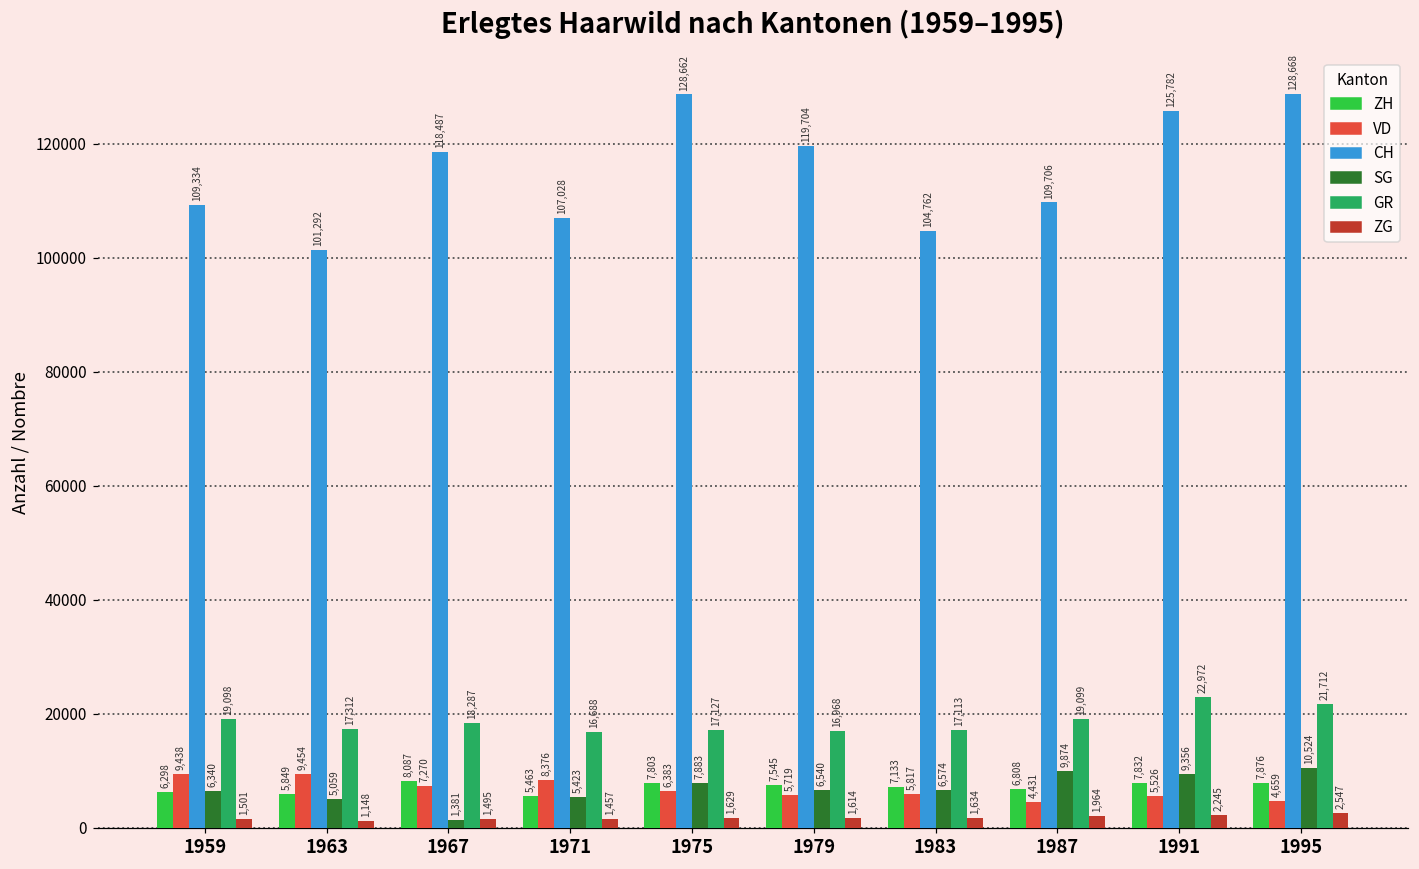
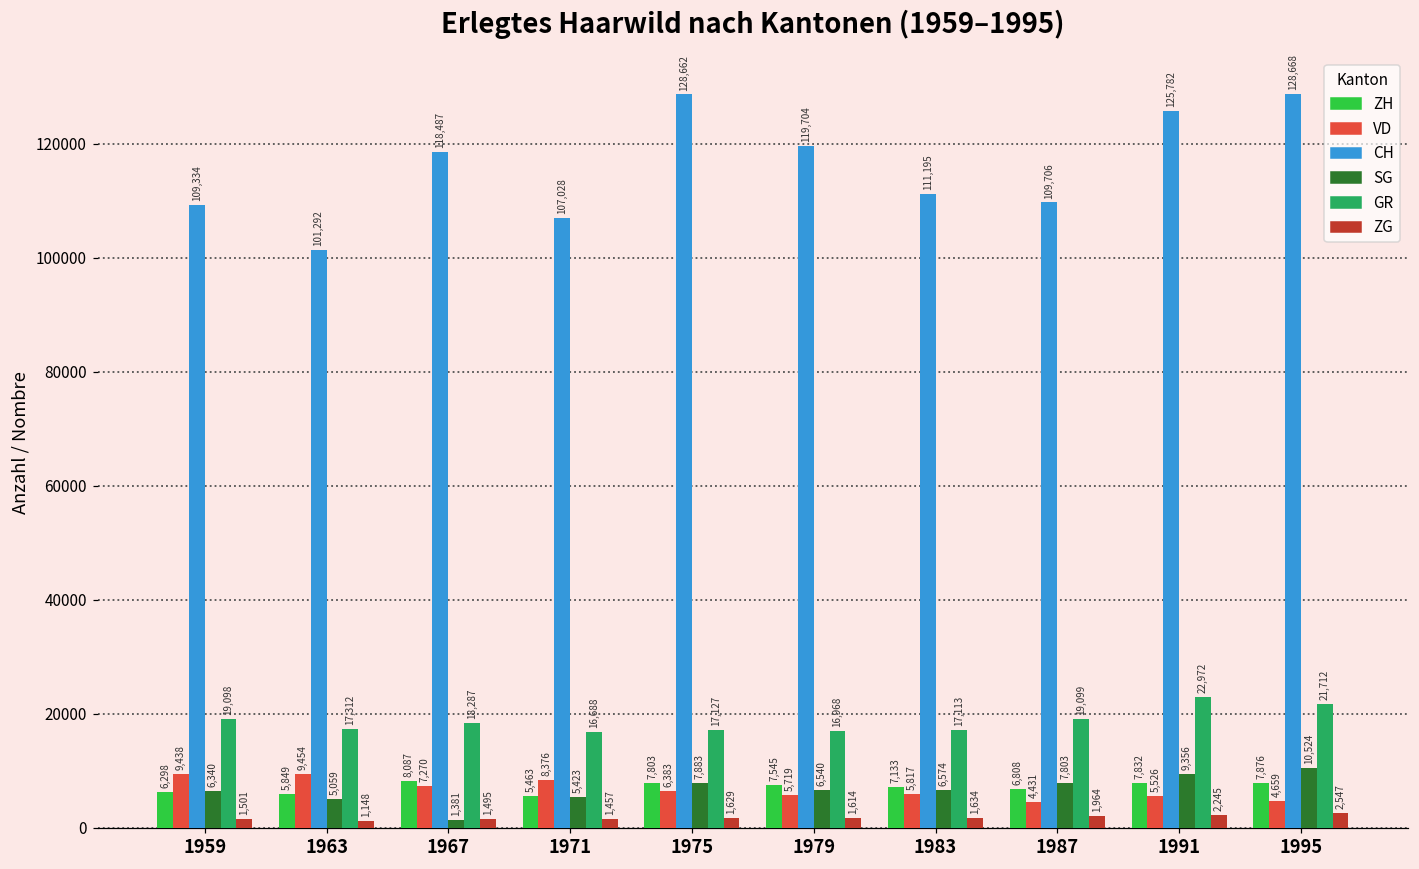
CH, 1983: 104,762 -> 111,195
SG, 1987: 9,874 -> 7,803
